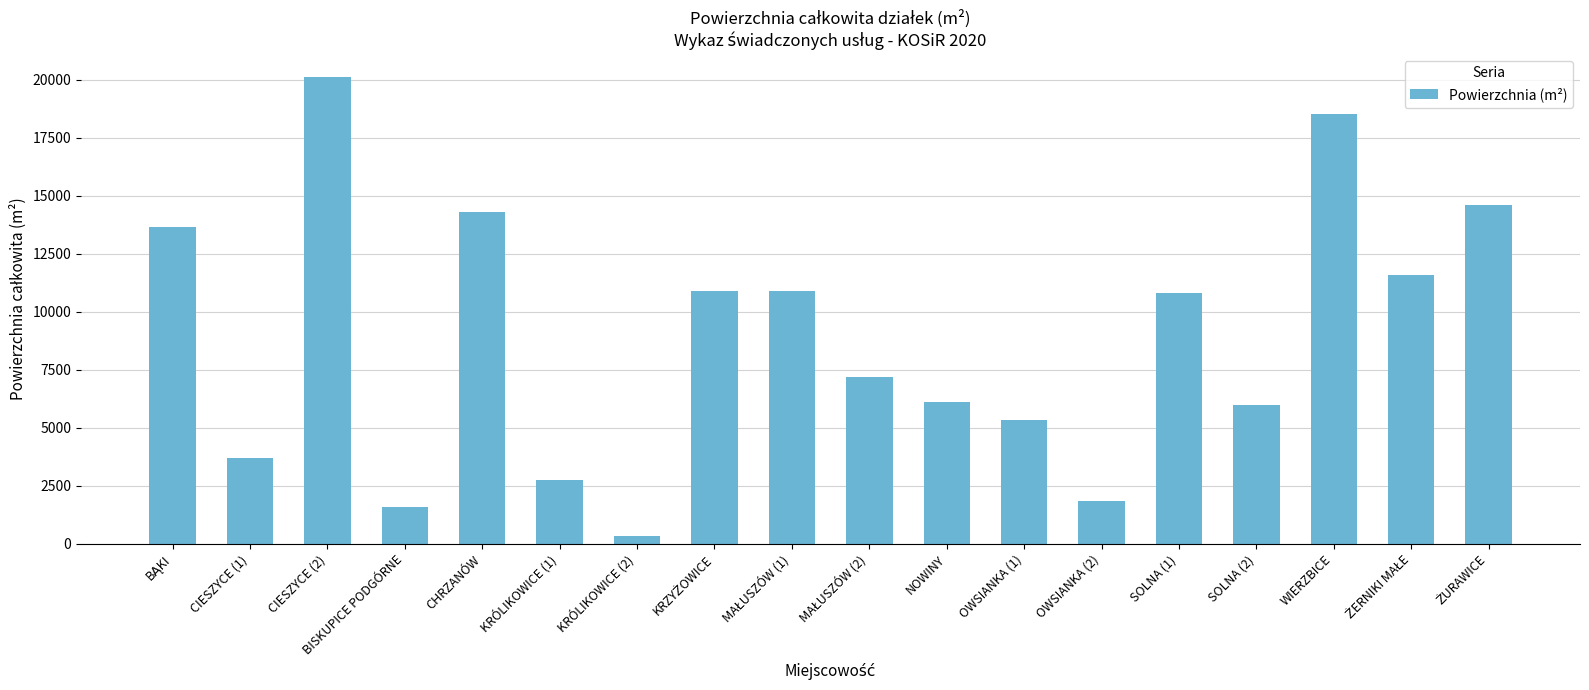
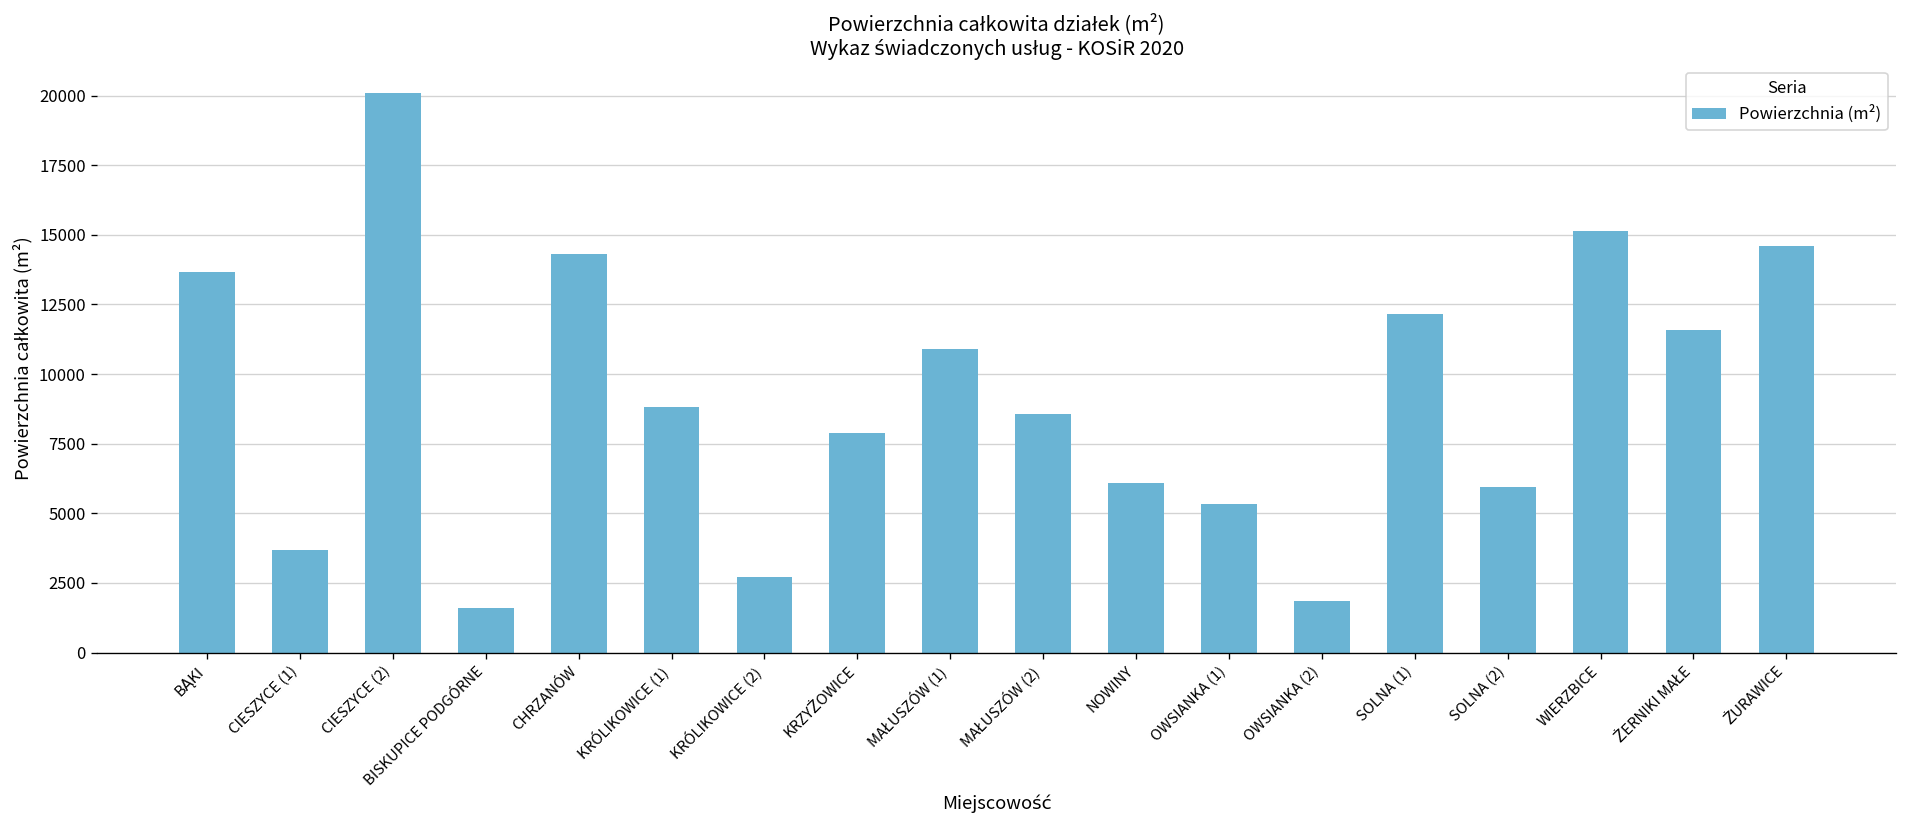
KRÓLIKOWICE (1): 2700 -> 8800
KRÓLIKOWICE (2): 300 -> 2700
KRZYŻOWICE: 10900 -> 7900
MAŁUSZÓW (2): 7200 -> 8600
SOLNA (1): 10800 -> 12200
WIERZBICE: 18500 -> 15100
